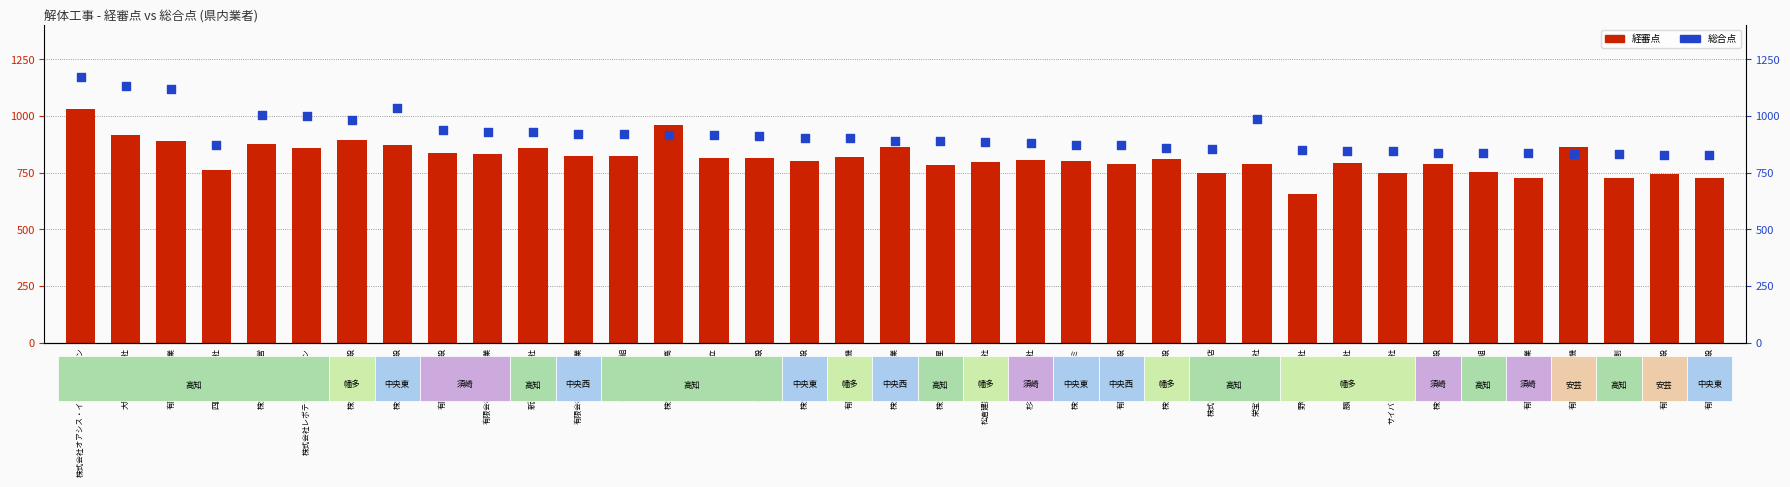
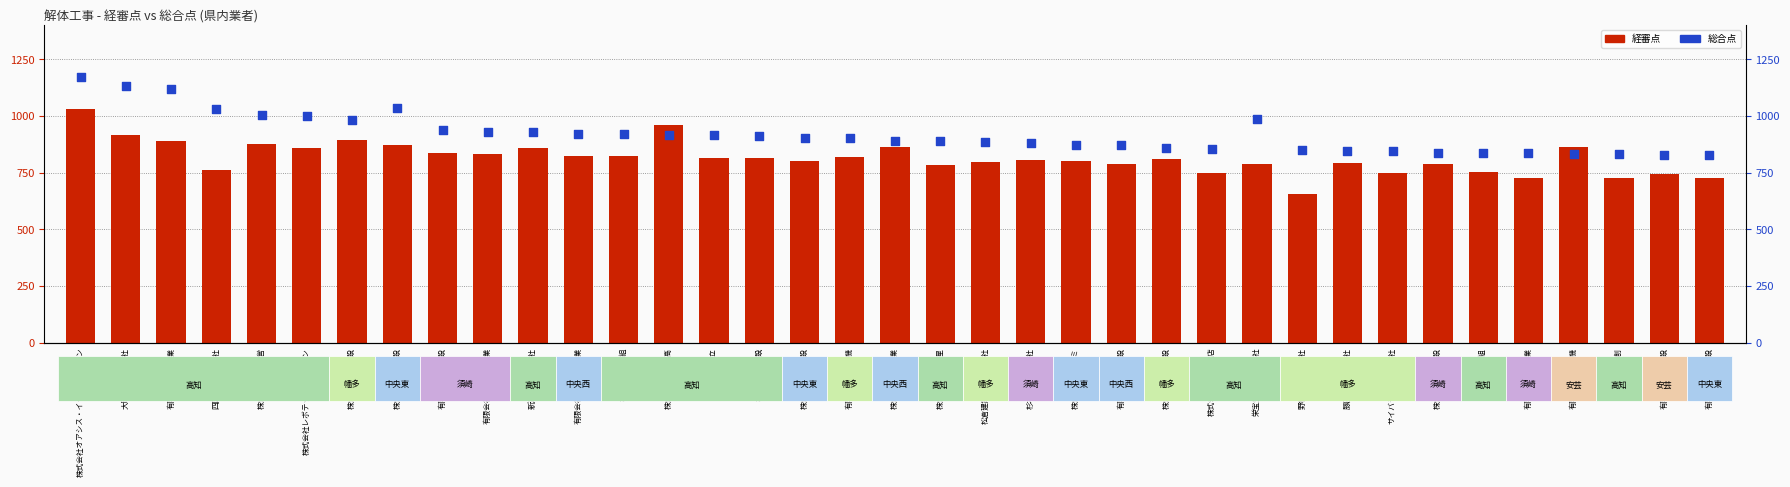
総合点, 四国開発株式会社: 870 -> 1030
